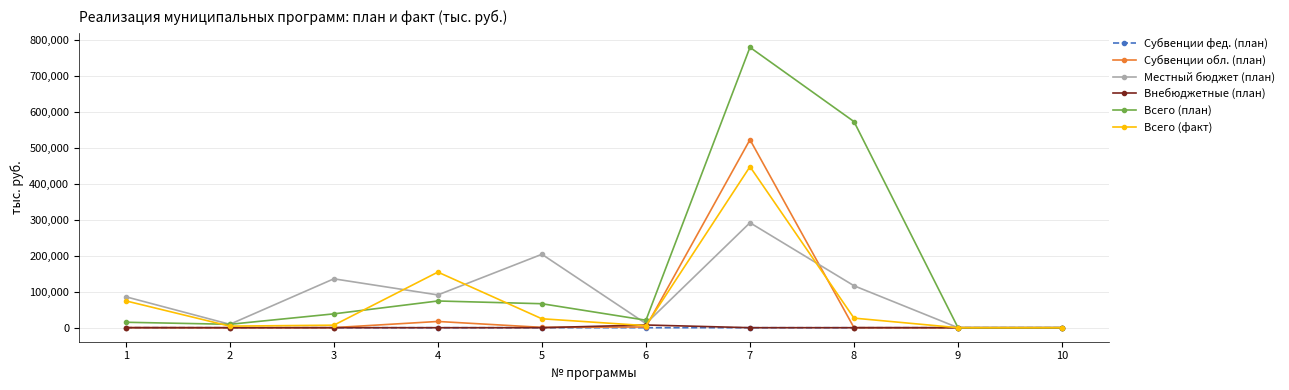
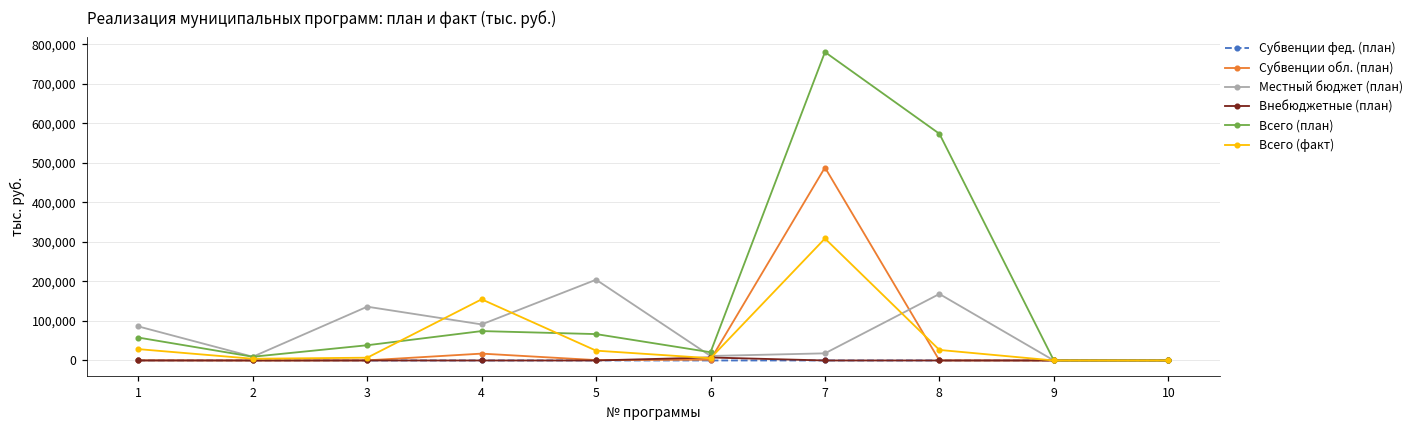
Всего (план), 1: 20,000 -> 60,000
Всего (факт), 1: 70,000 -> 30,000
Субвенции обл. (план), 7: 520,000 -> 490,000
Местный бюджет (план), 7: 290,000 -> 20,000
Всего (факт), 7: 450,000 -> 310,000
Местный бюджет (план), 8: 120,000 -> 170,000
